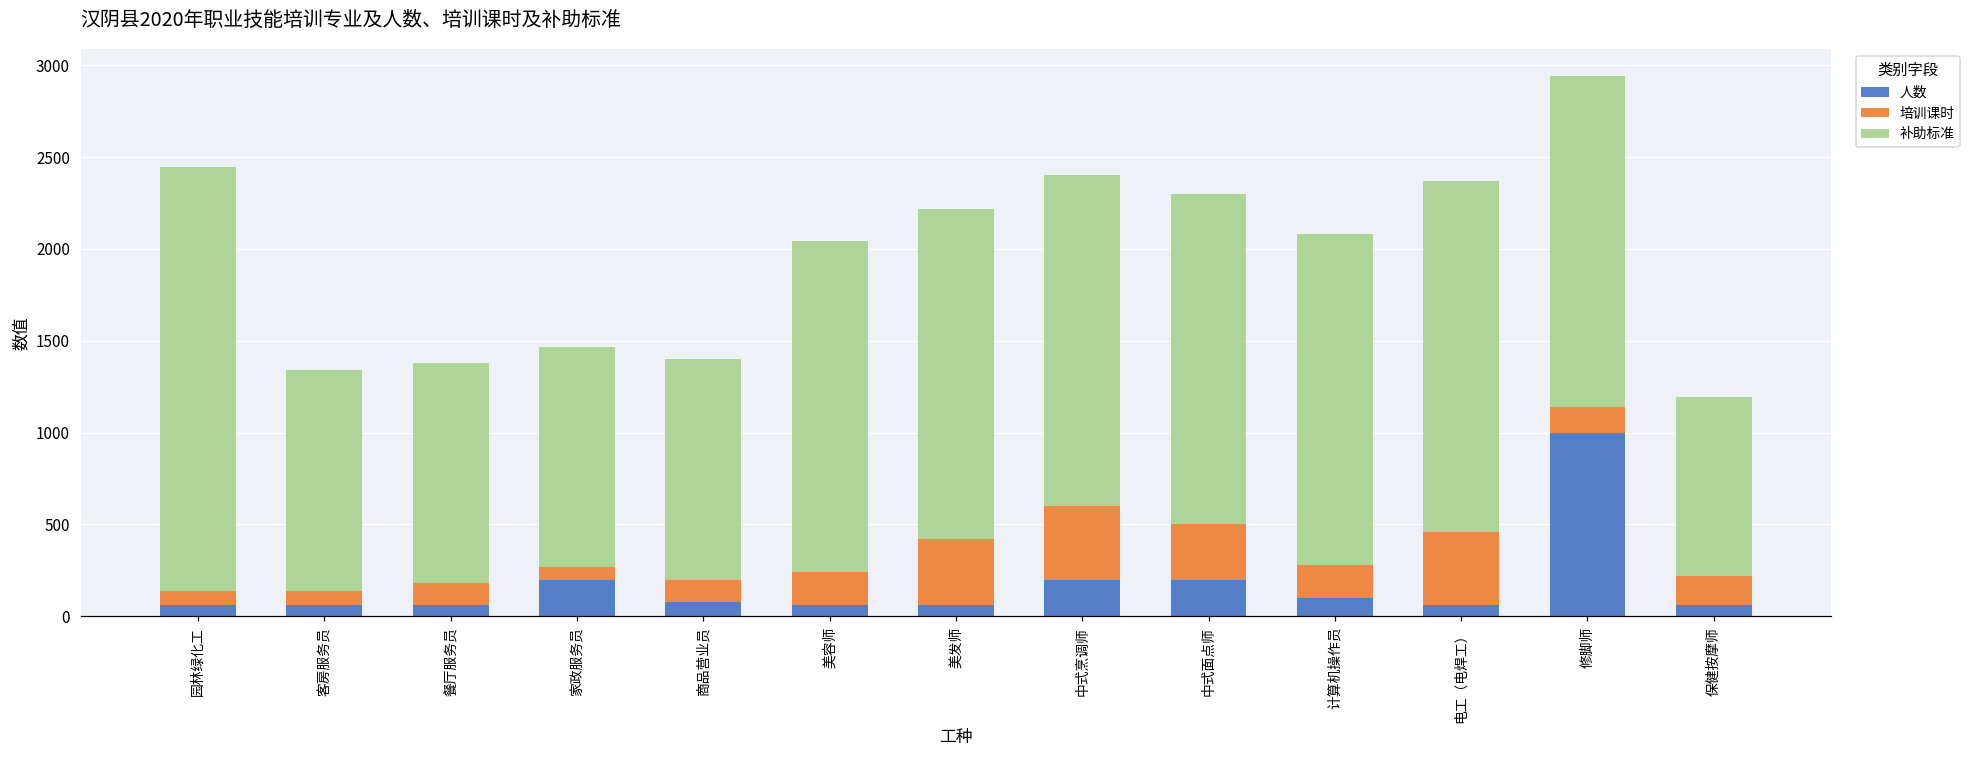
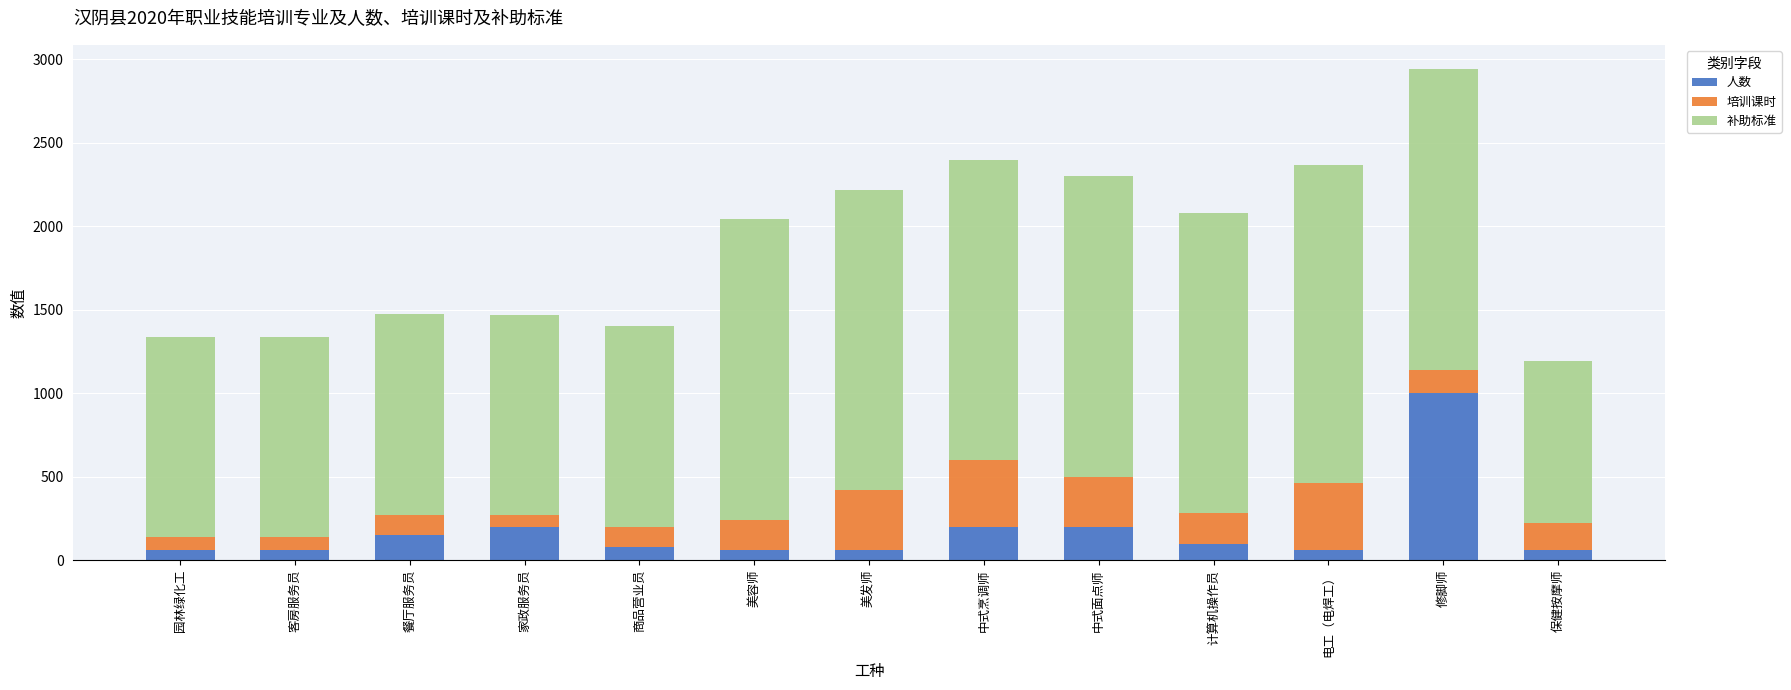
补助标准, 园林绿化工: 2310 -> 1200
人数, 餐厅服务员: 60 -> 150
